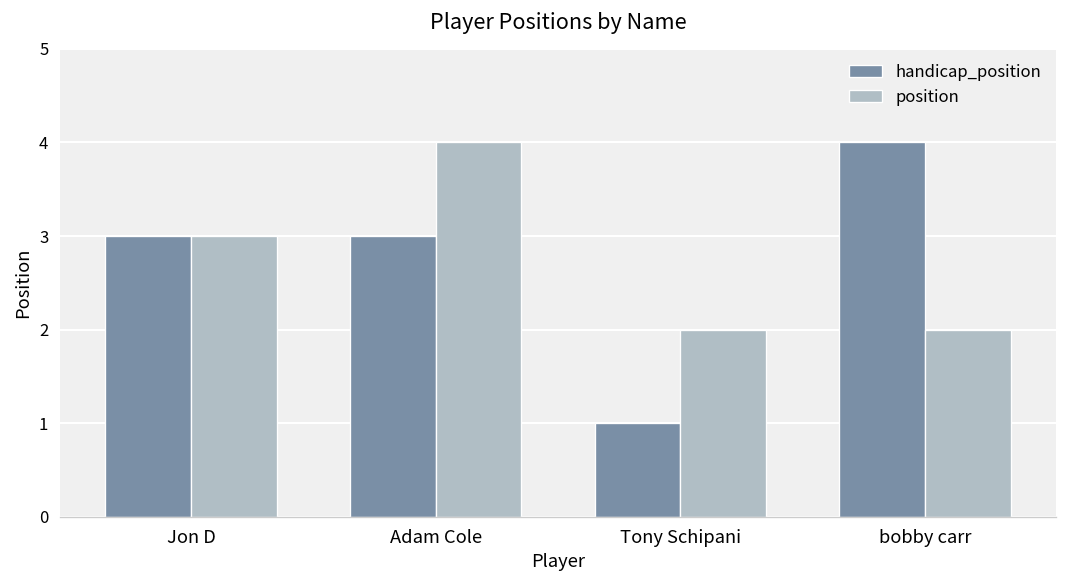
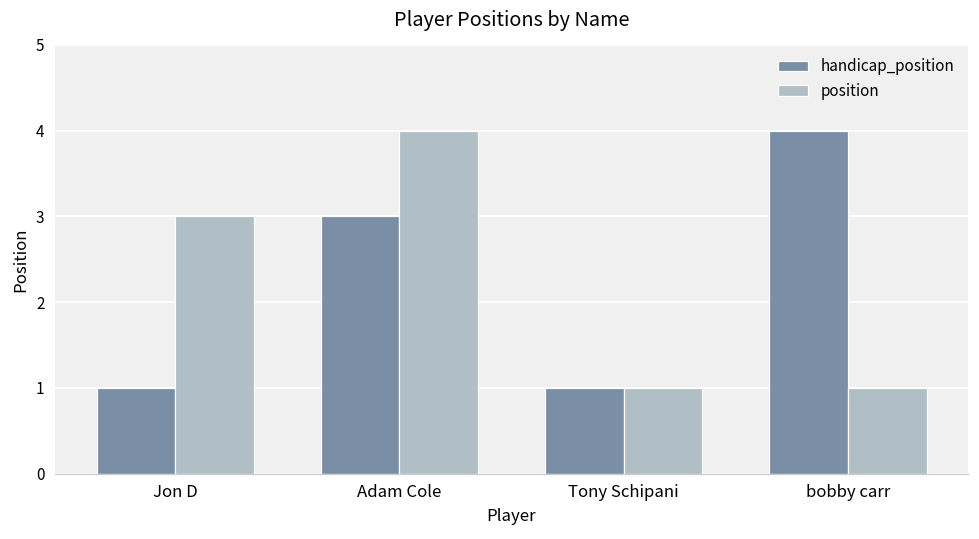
handicap_position, Jon D: 3 -> 1
position, Tony Schipani: 2 -> 1
position, bobby carr: 2 -> 1
